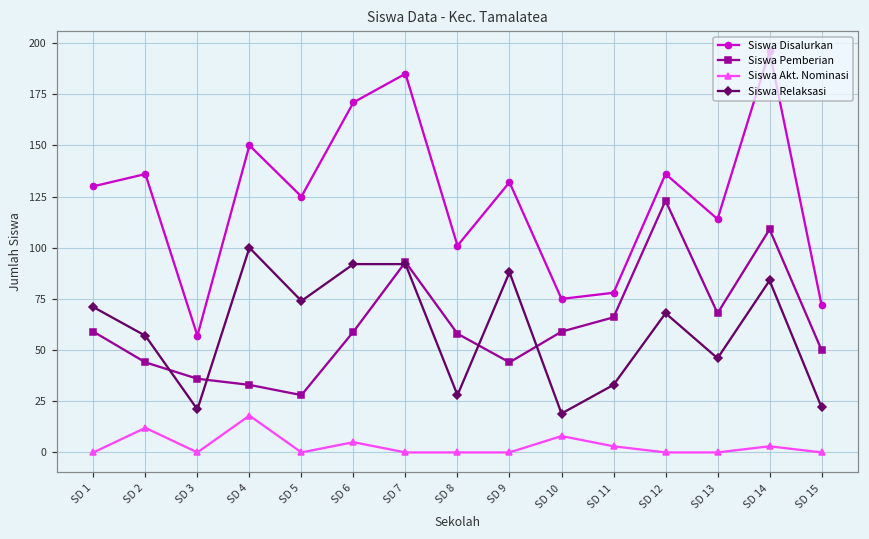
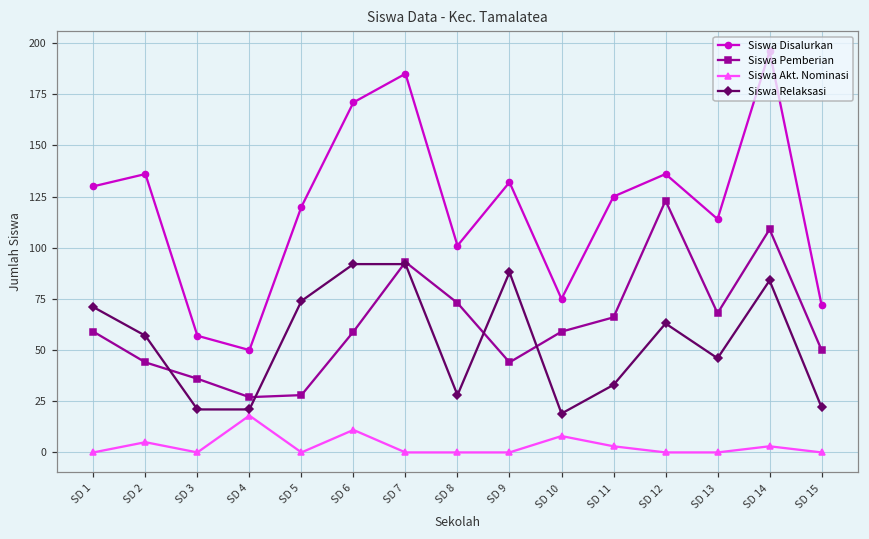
Siswa Akt. Nominasi, SD 2: 12 -> 5
Siswa Disalurkan, SD 4: 150 -> 50
Siswa Pemberian, SD 4: 33 -> 27
Siswa Relaksasi, SD 4: 100 -> 21
Siswa Disalurkan, SD 5: 125 -> 120
Siswa Akt. Nominasi, SD 6: 5 -> 11
Siswa Pemberian, SD 8: 58 -> 73
Siswa Disalurkan, SD 11: 78 -> 125
Siswa Relaksasi, SD 12: 68 -> 63
